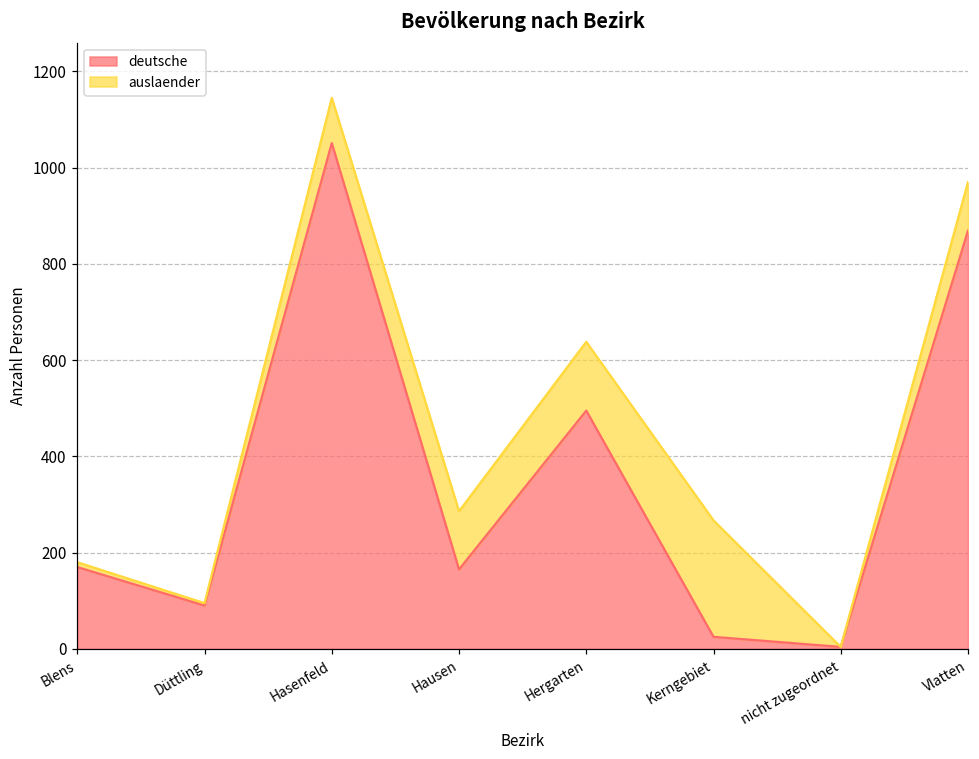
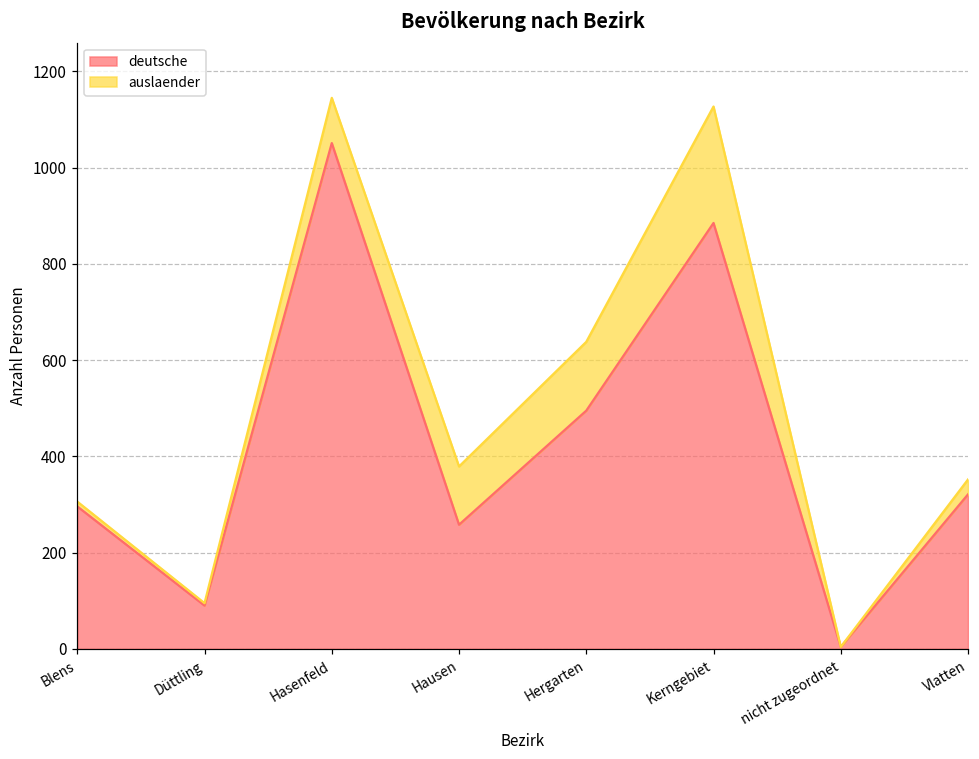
deutsche, Blens: 170 -> 300
deutsche, Hausen: 170 -> 260
deutsche, Kerngebiet: 30 -> 890
deutsche, Vlatten: 870 -> 320
auslaender, Vlatten: 100 -> 30
